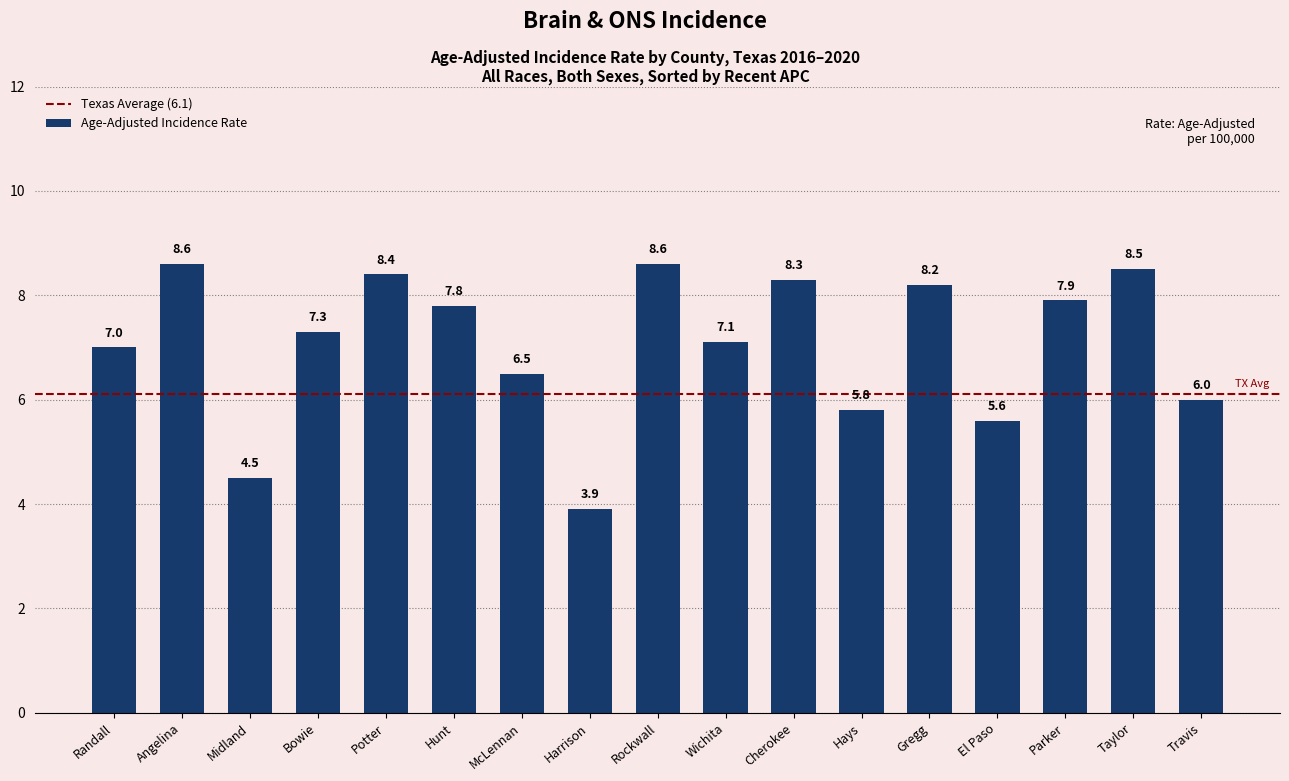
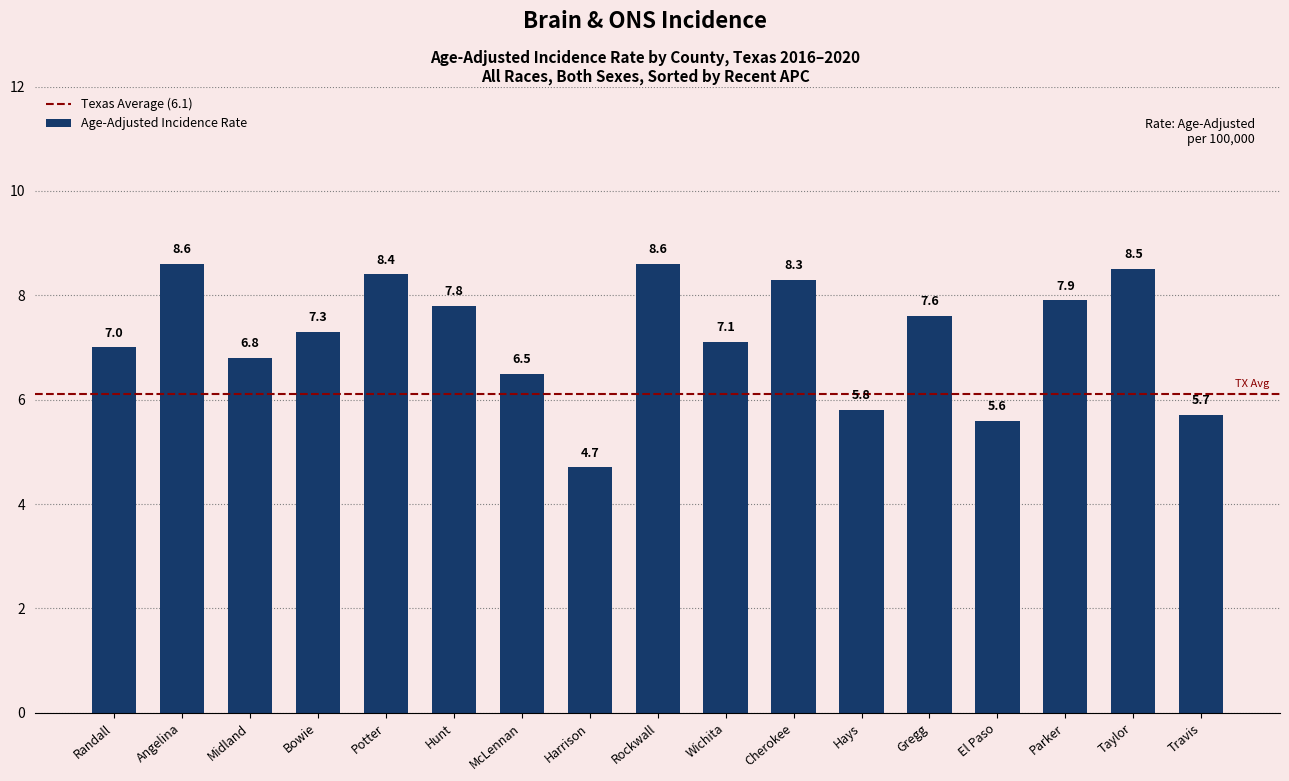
Midland: 4.5 -> 6.8
Harrison: 3.9 -> 4.7
Gregg: 8.2 -> 7.6
Travis: 6.0 -> 5.7
